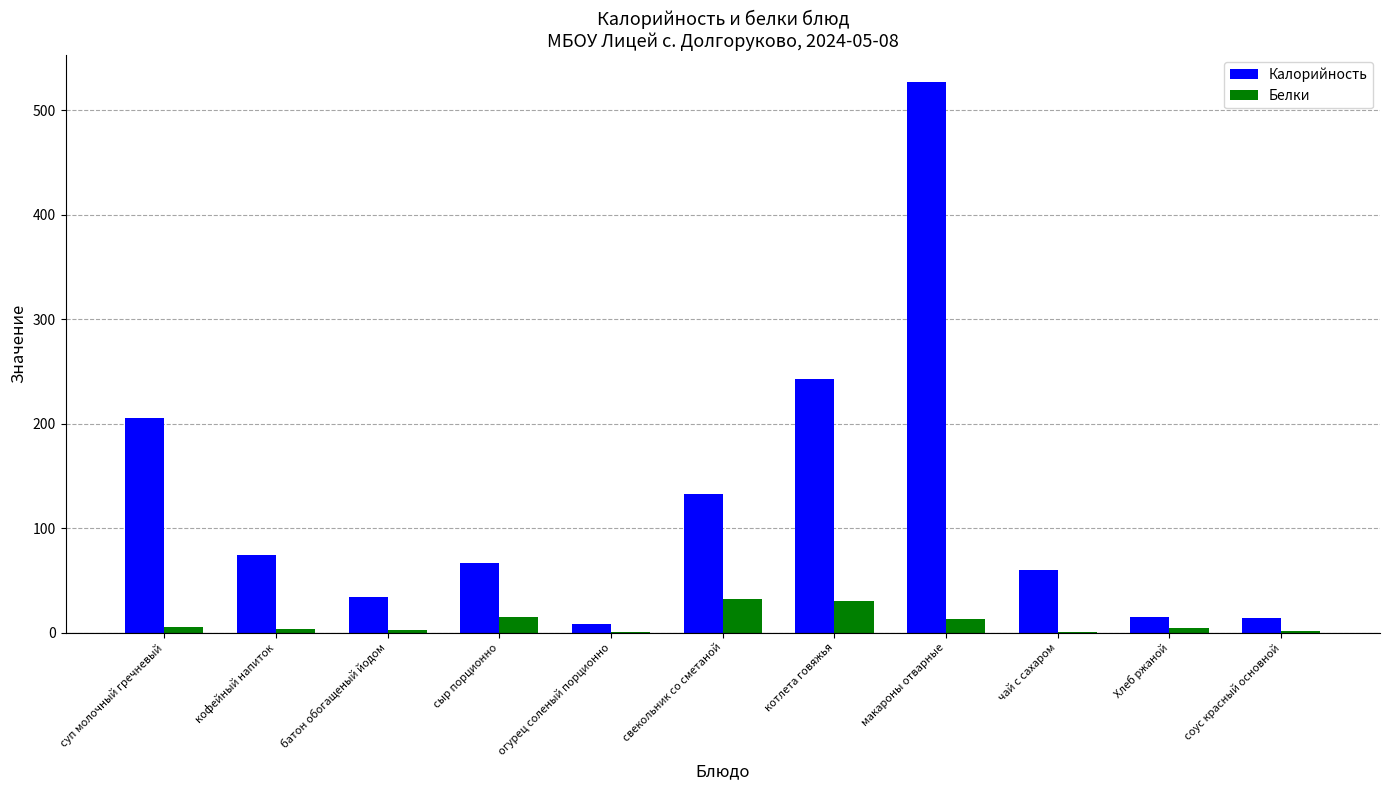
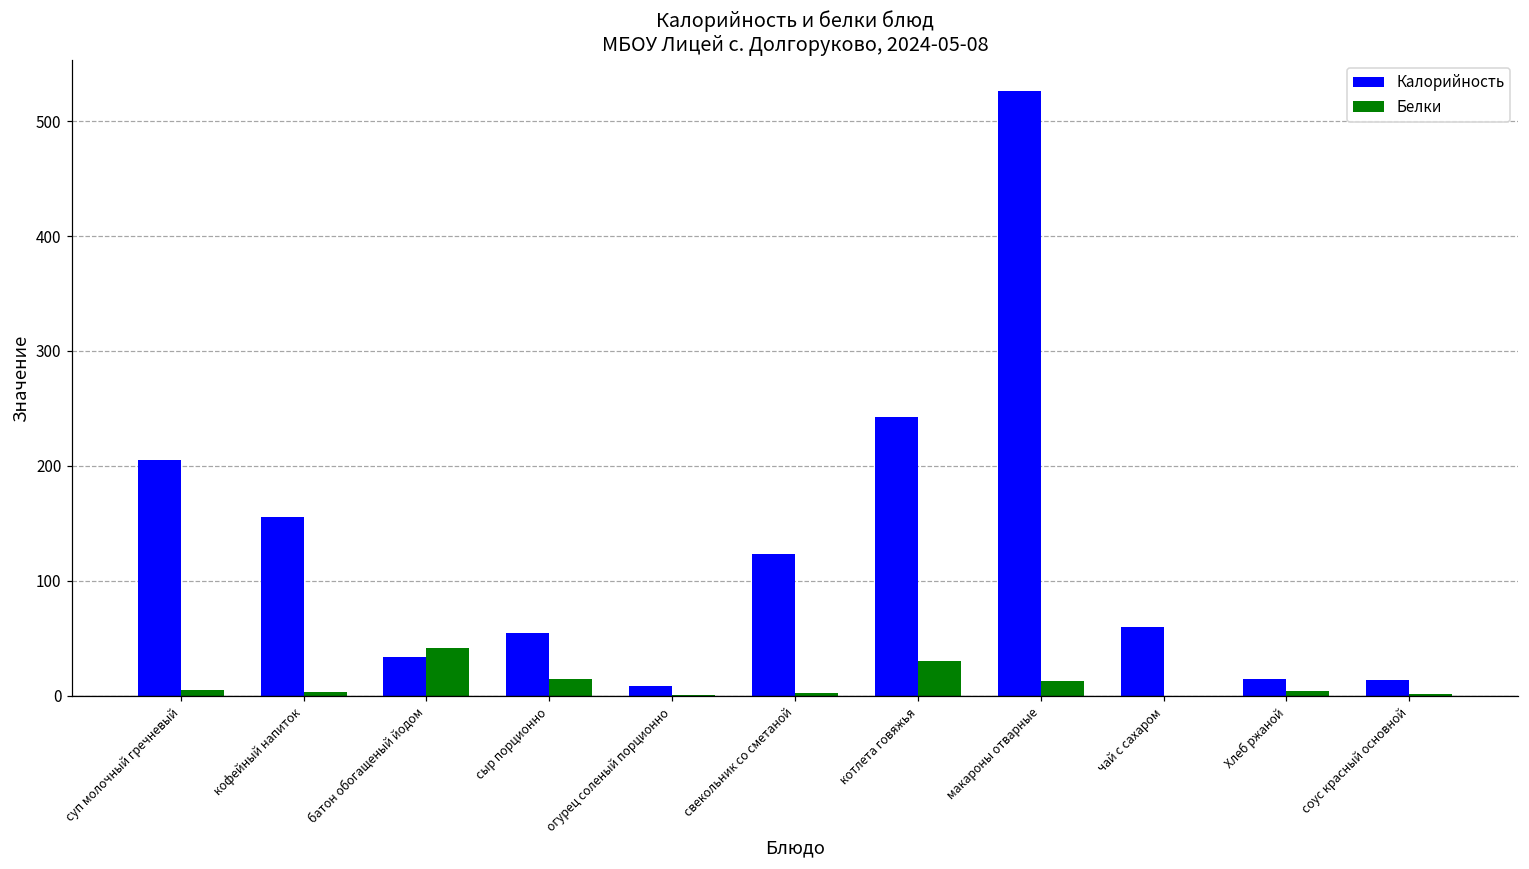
Калорийность, кофейный напиток: 74 -> 155
Белки, батон обогащеный йодом: 2 -> 42
Калорийность, сыр порционно: 66 -> 55
Калорийность, свекольник со сметаной: 133 -> 123
Белки, свекольник со сметаной: 32 -> 2
